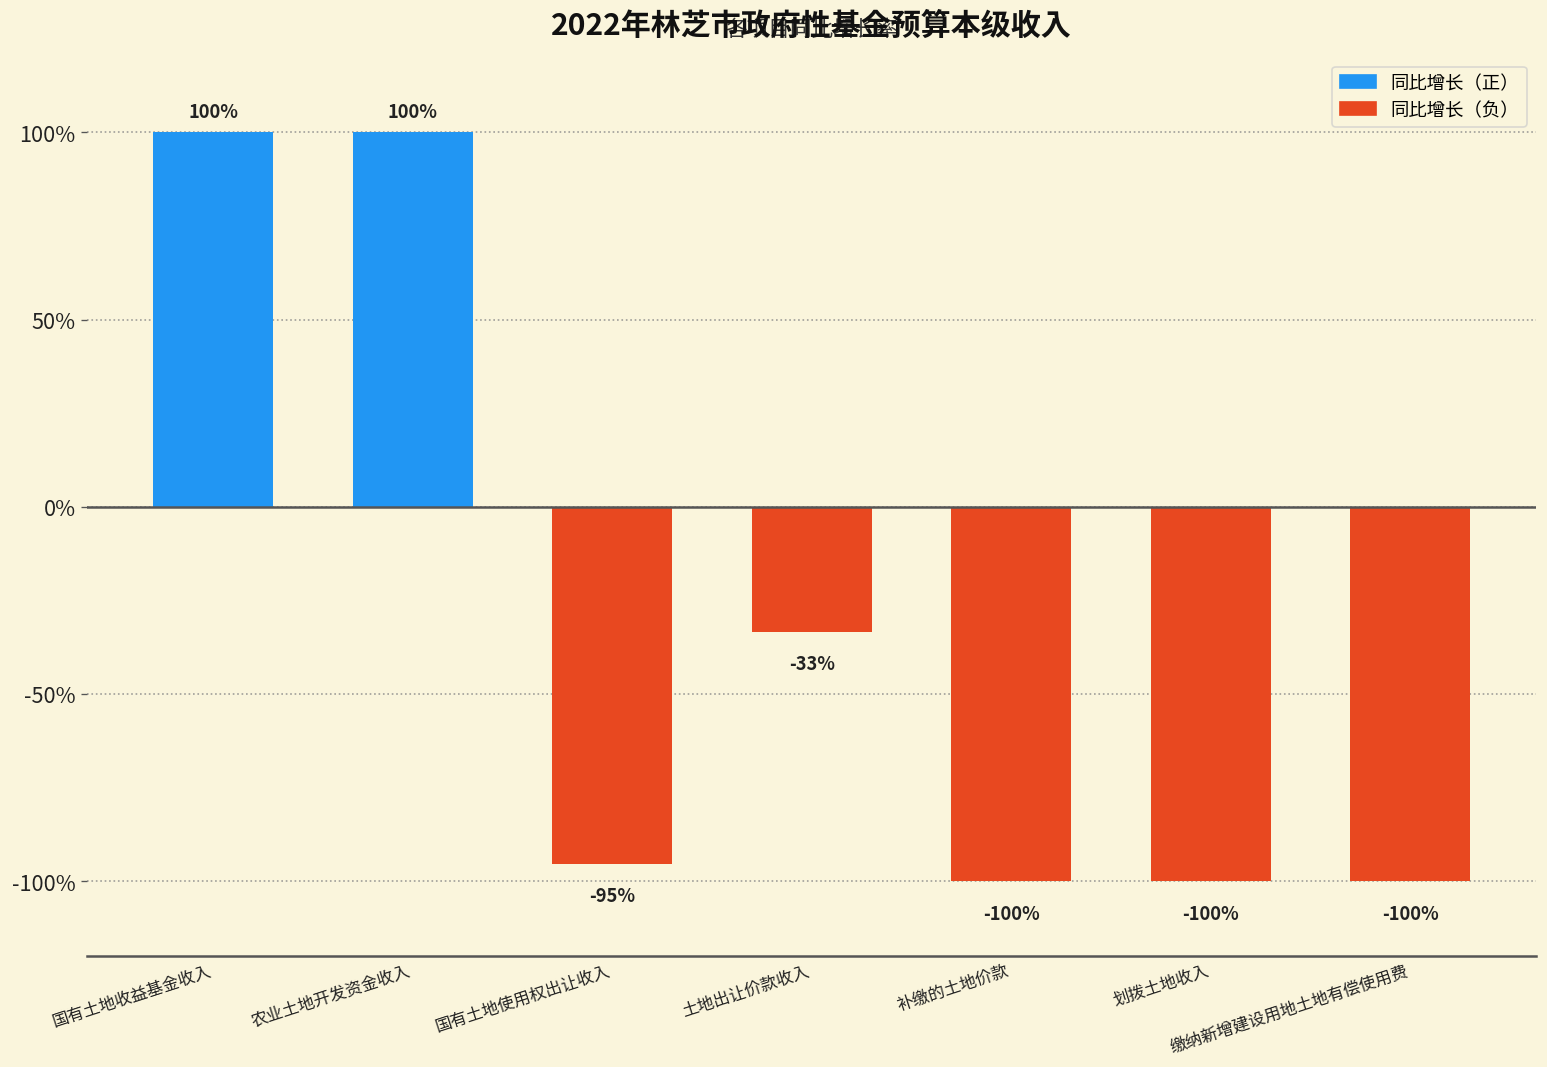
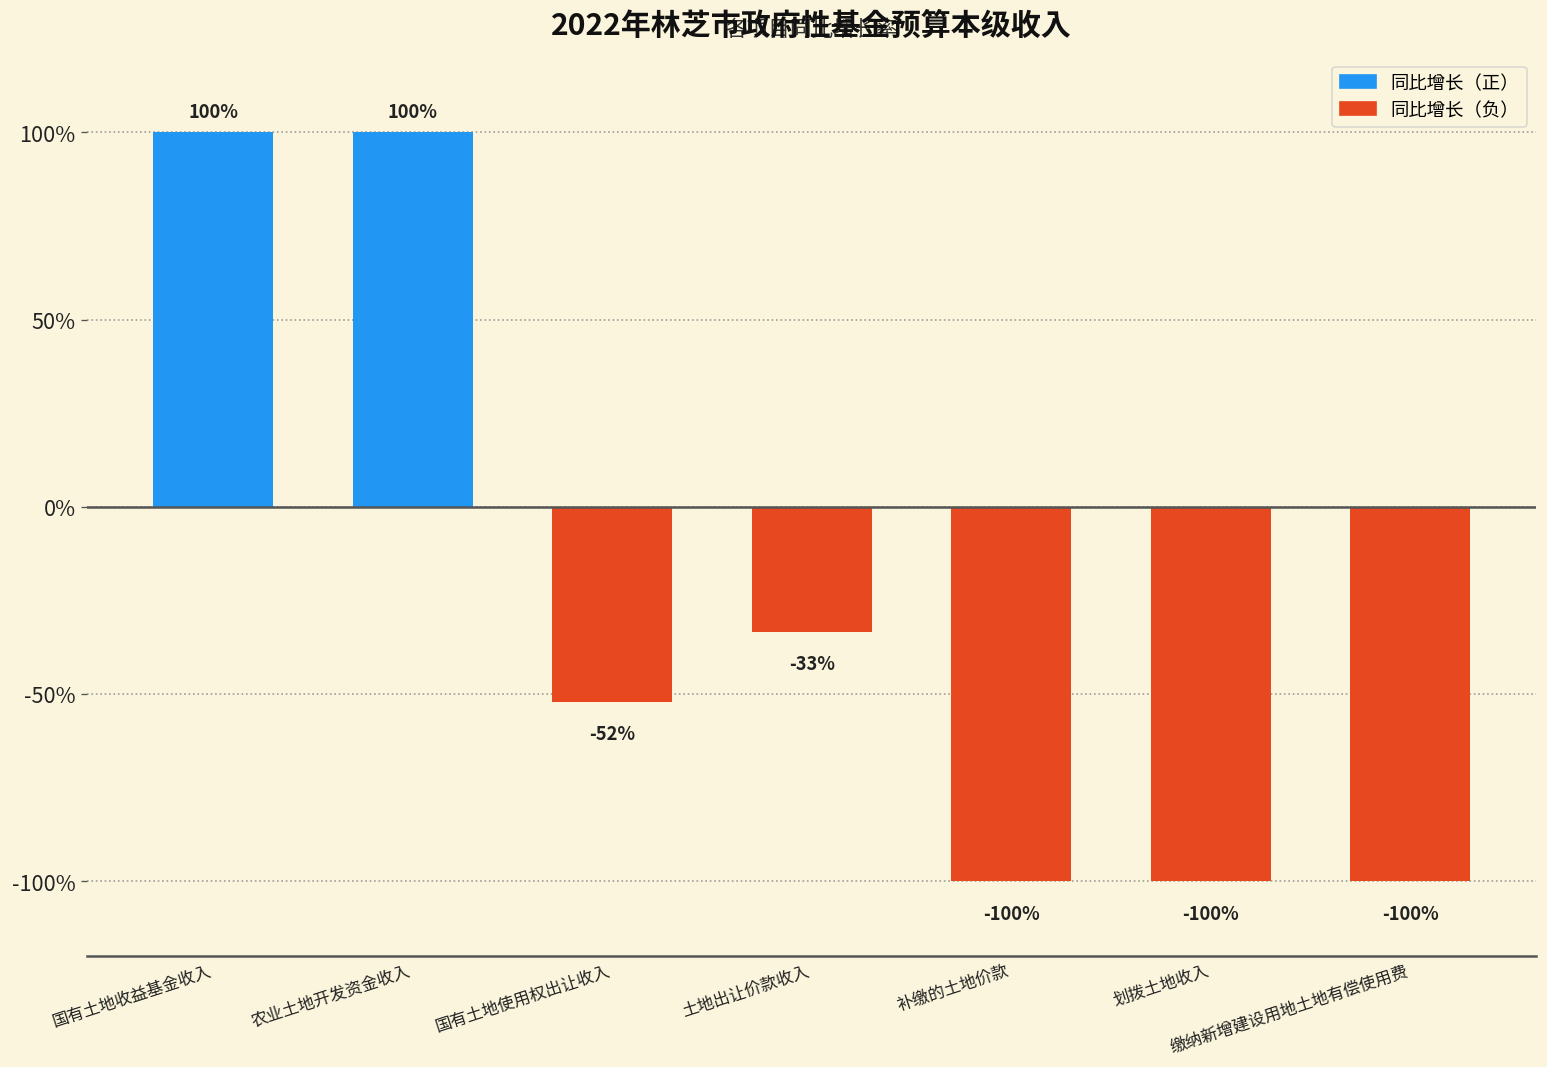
国有土地使用权出让收入: -95% -> -52%
